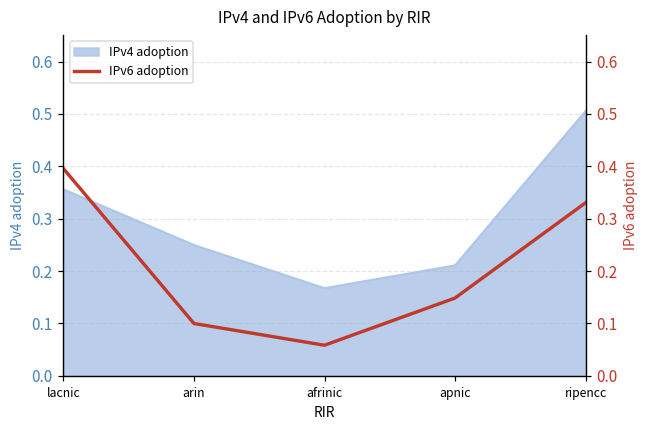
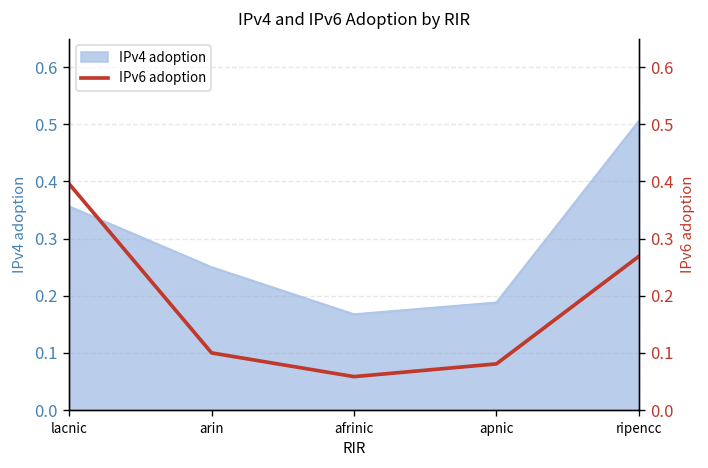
IPv4 adoption, apnic: 0.21 -> 0.19
IPv6 adoption, apnic: 0.15 -> 0.08
IPv6 adoption, ripencc: 0.33 -> 0.27
